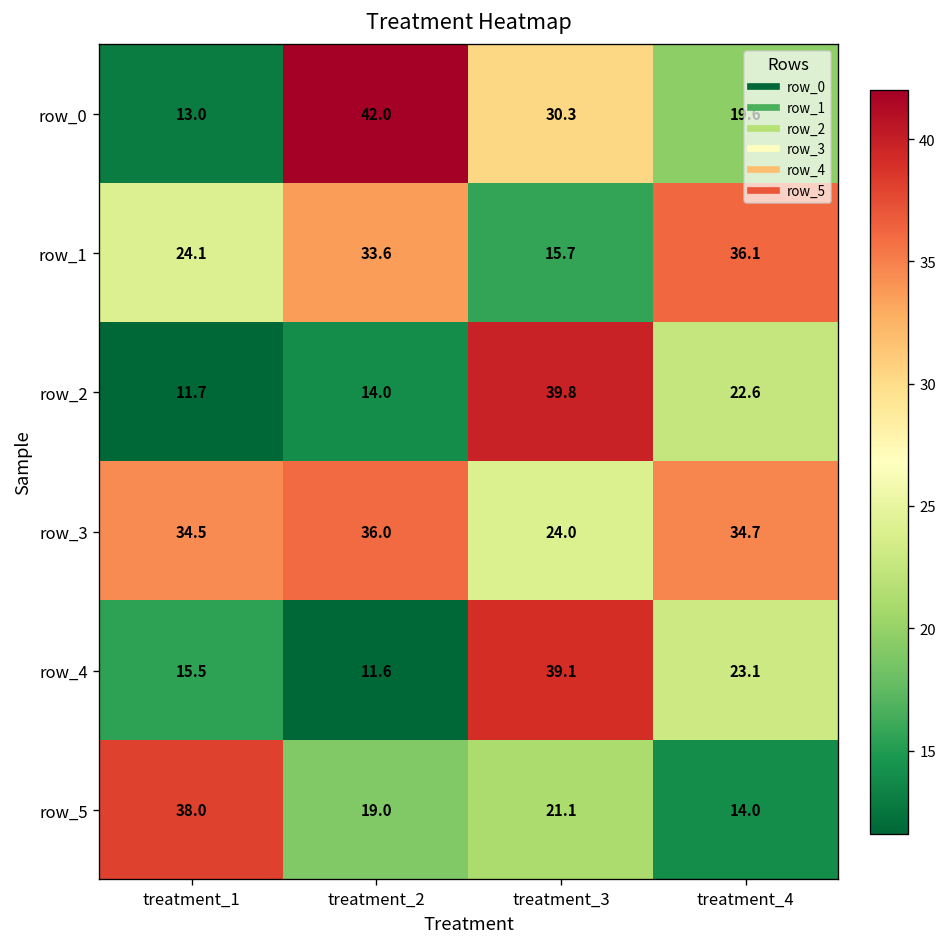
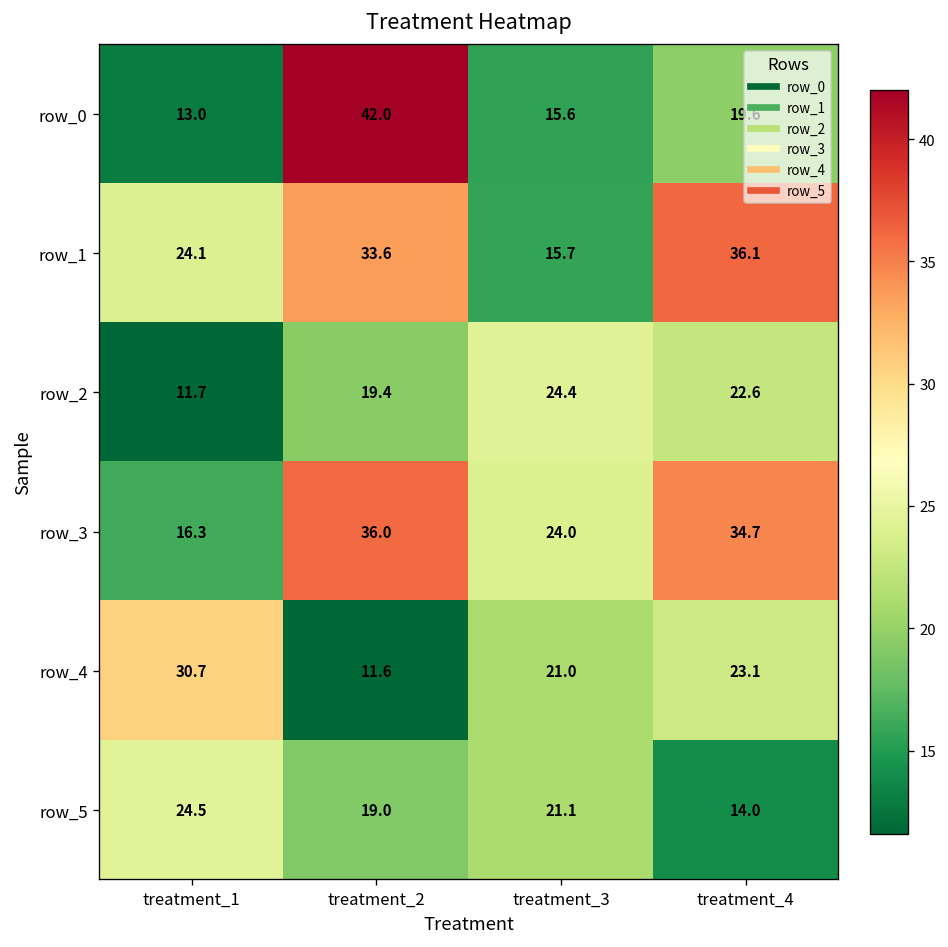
row_0, treatment_3: 30.3 -> 15.6
row_2, treatment_2: 14.0 -> 19.4
row_2, treatment_3: 39.8 -> 24.4
row_3, treatment_1: 34.5 -> 16.3
row_4, treatment_1: 15.5 -> 30.7
row_4, treatment_3: 39.1 -> 21.0
row_5, treatment_1: 38.0 -> 24.5
